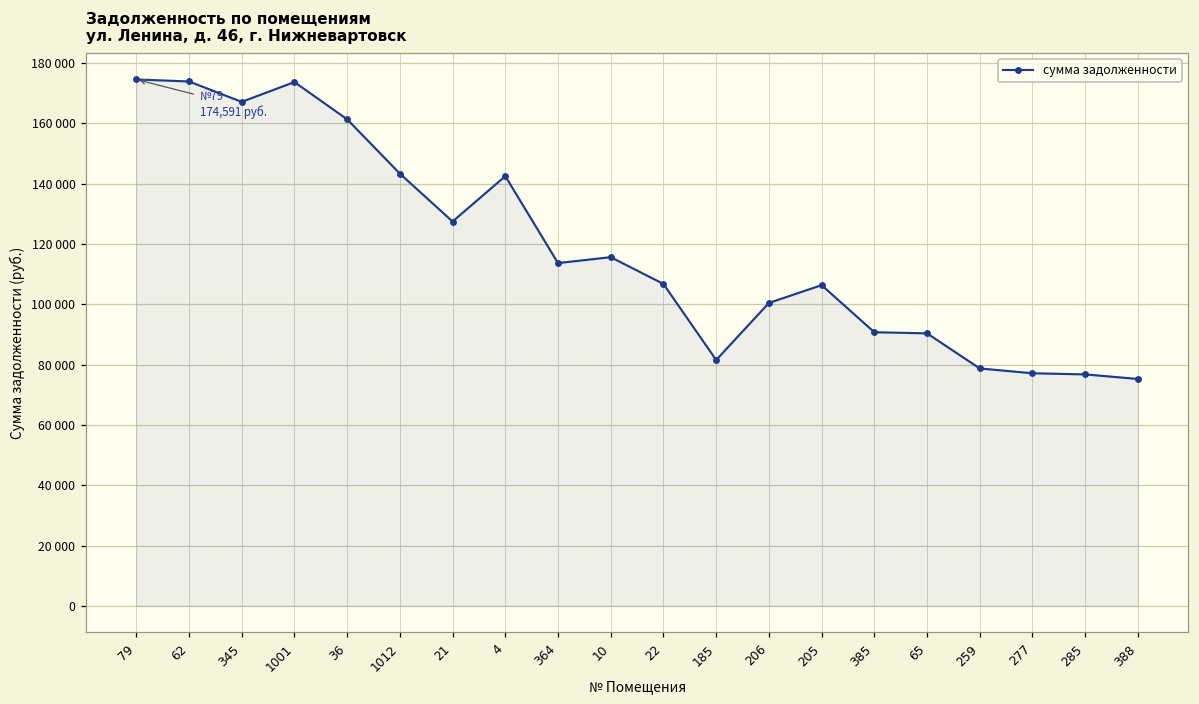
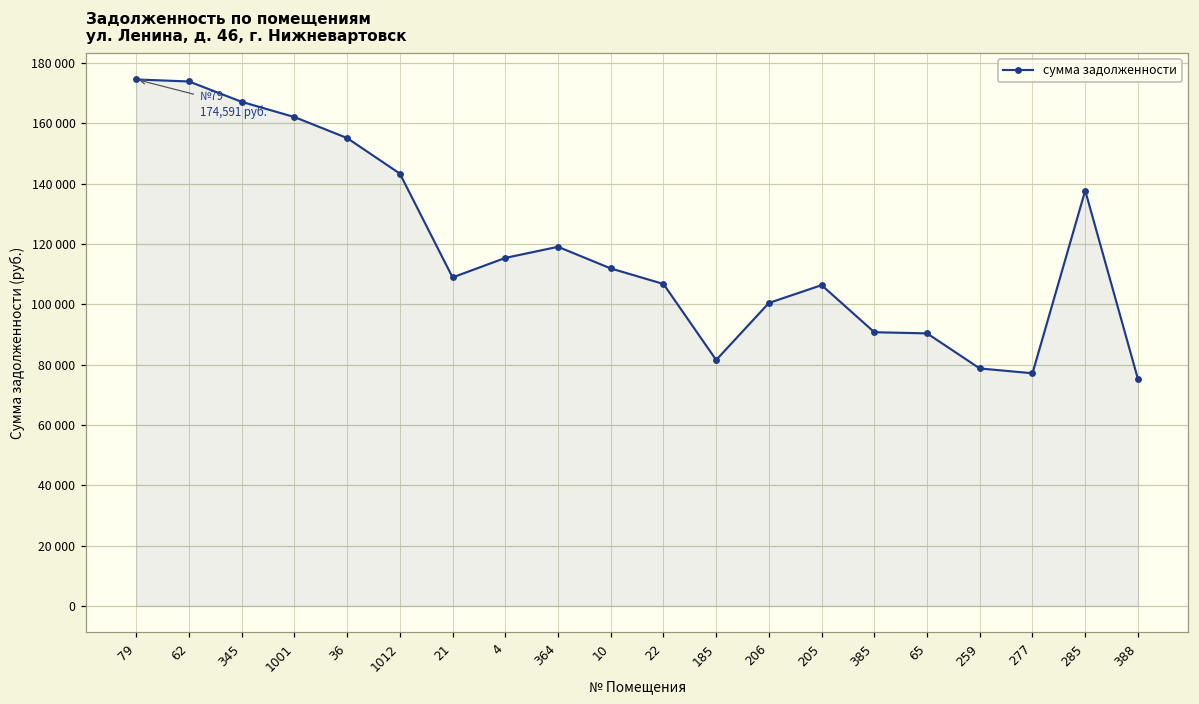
1001: 174000 -> 162000
36: 161000 -> 155000
21: 127000 -> 109000
4: 143000 -> 115000
364: 114000 -> 119000
10: 116000 -> 112000
285: 77000 -> 138000
